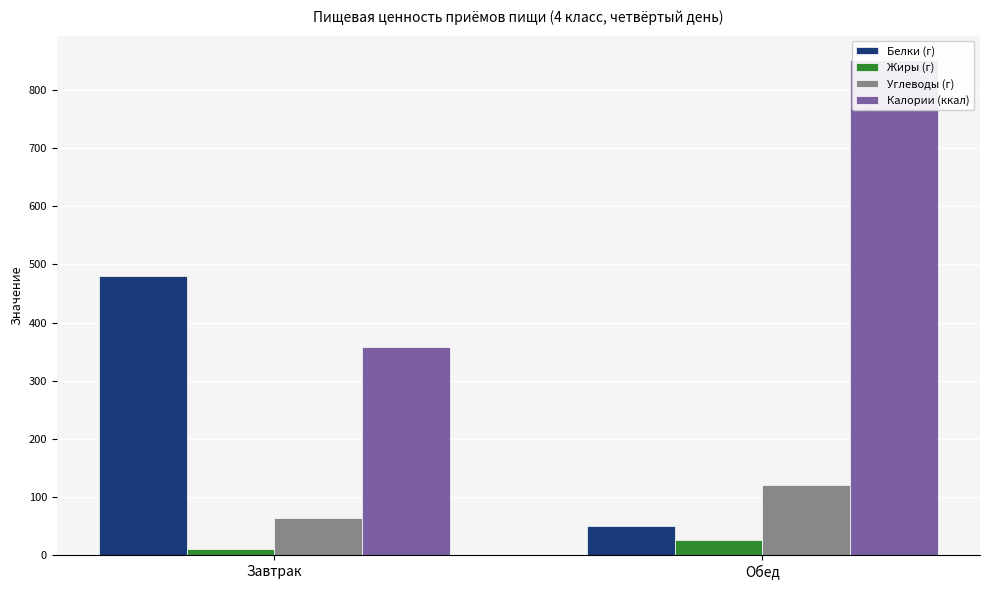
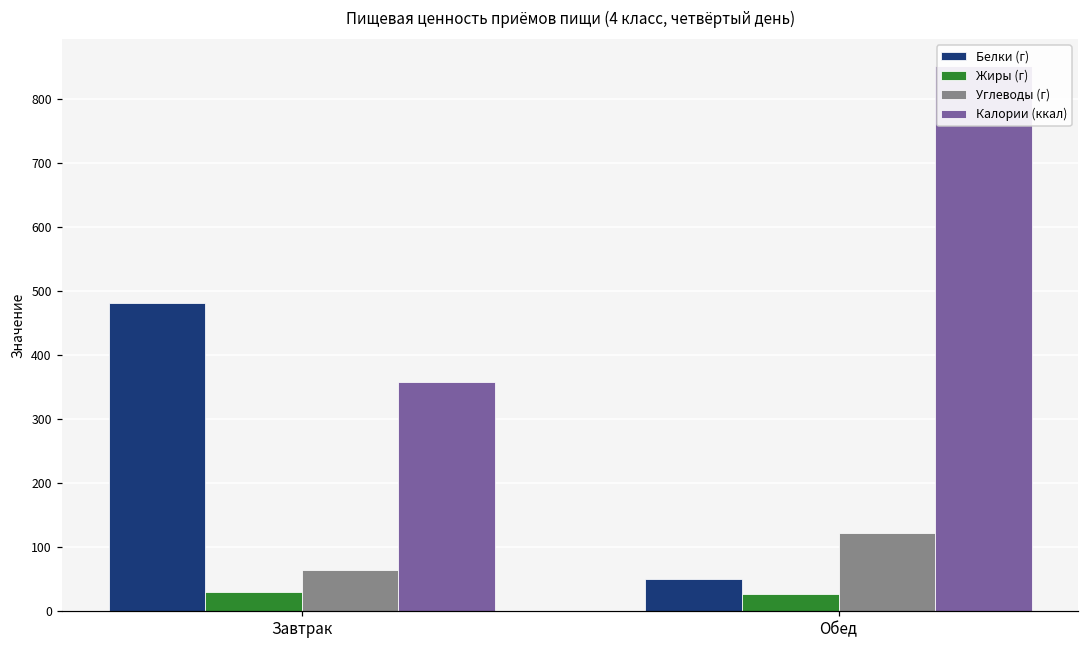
Жиры (г), Завтрак: 10 -> 30
